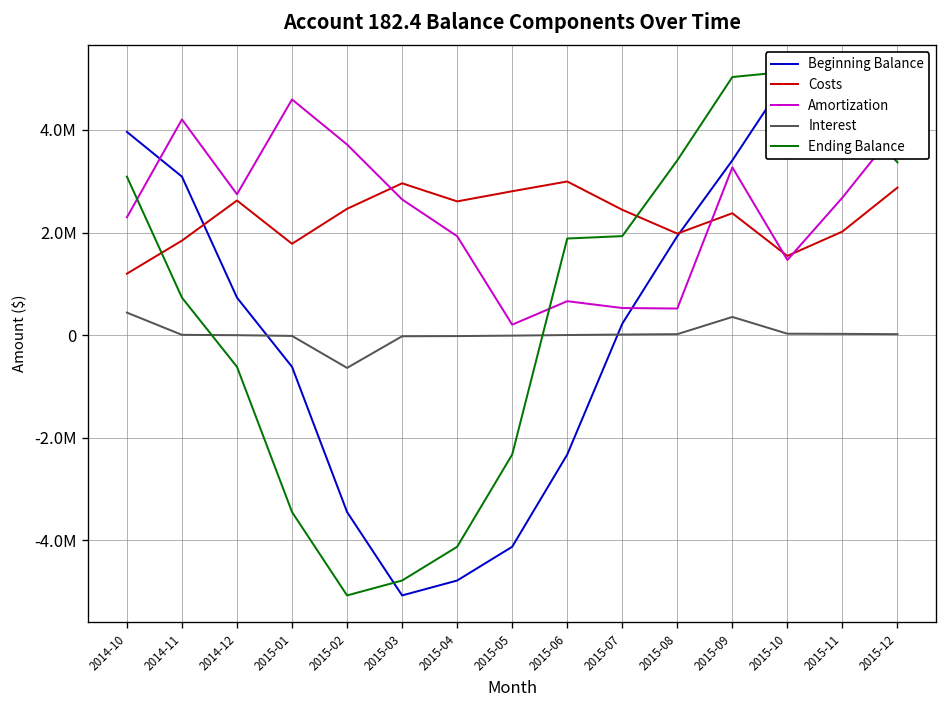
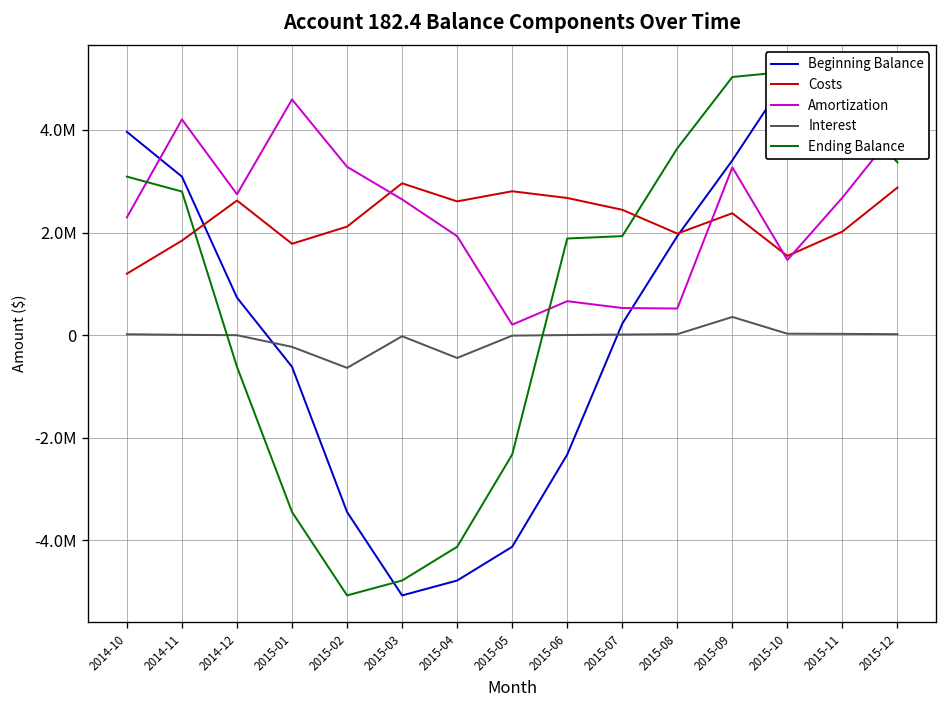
Interest, 2014-10: 400000 -> 0
Ending Balance, 2014-11: 700000 -> 2800000
Interest, 2015-01: 0 -> -200000
Costs, 2015-02: 2500000 -> 2100000
Amortization, 2015-02: 3700000 -> 3300000
Interest, 2015-04: 0 -> -400000
Costs, 2015-06: 3000000 -> 2700000
Ending Balance, 2015-08: 3400000 -> 3600000
